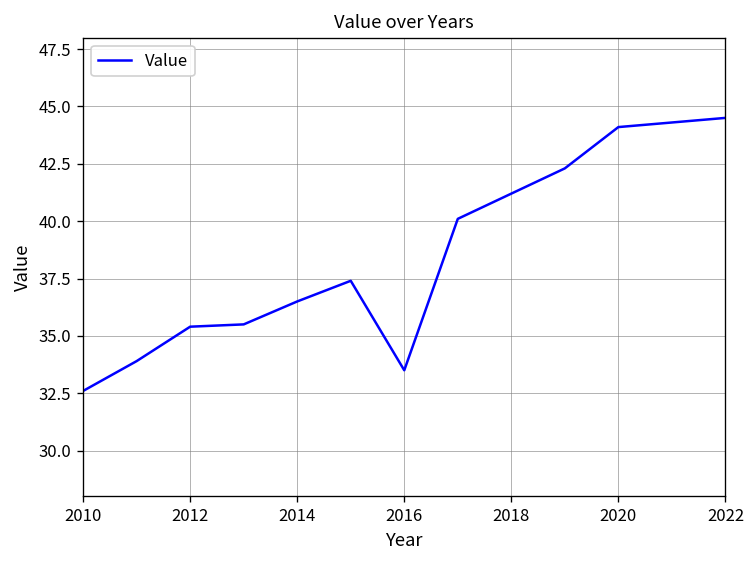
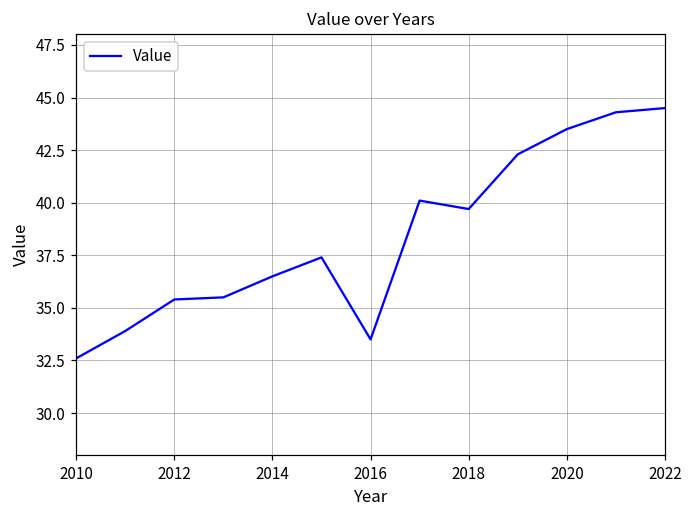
2018: 41.2 -> 39.7
2020: 44.1 -> 43.5
